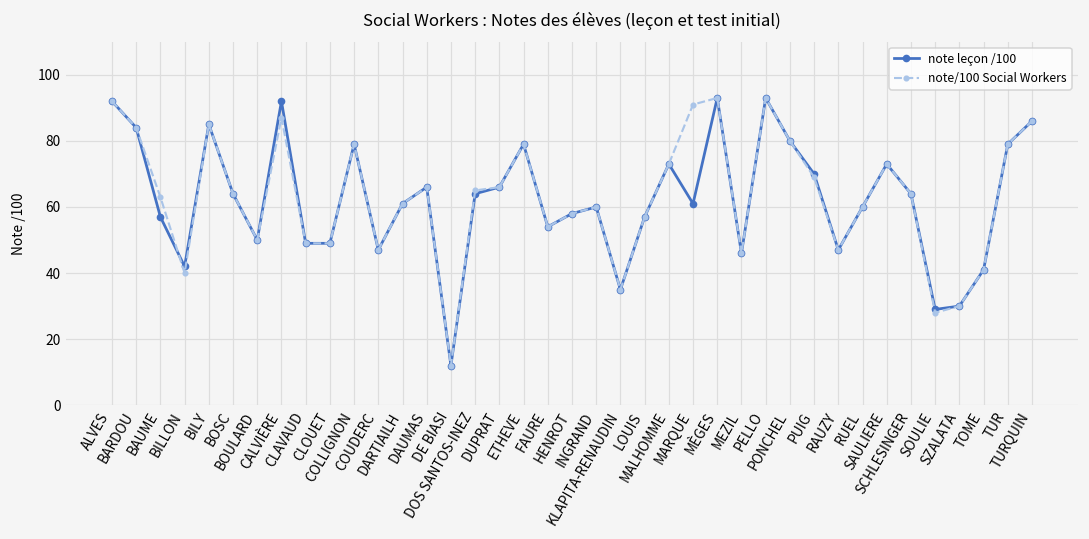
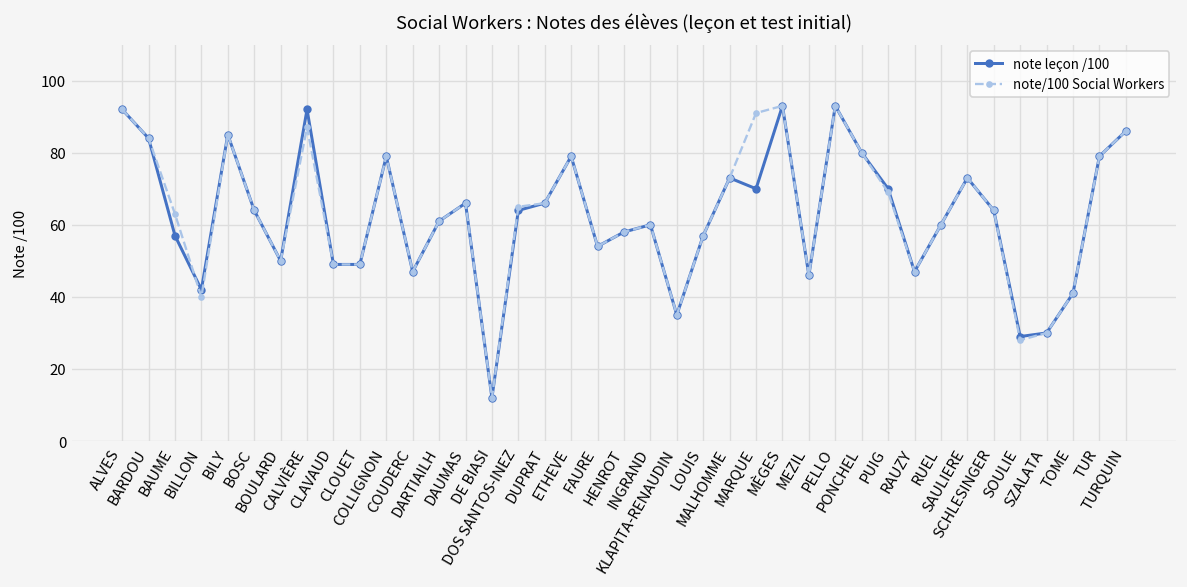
note leçon /100, MARQUE: 61 -> 70
